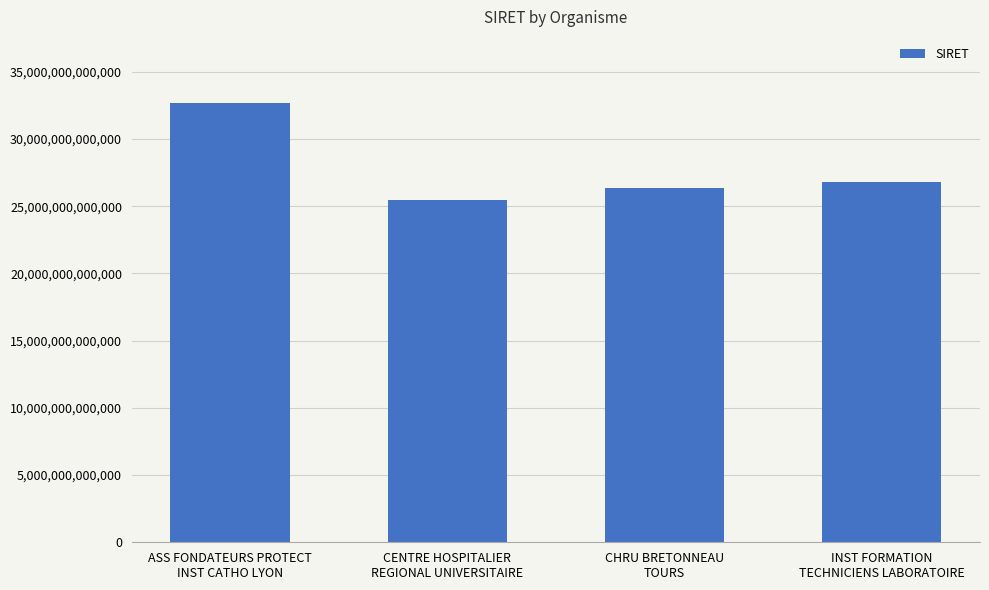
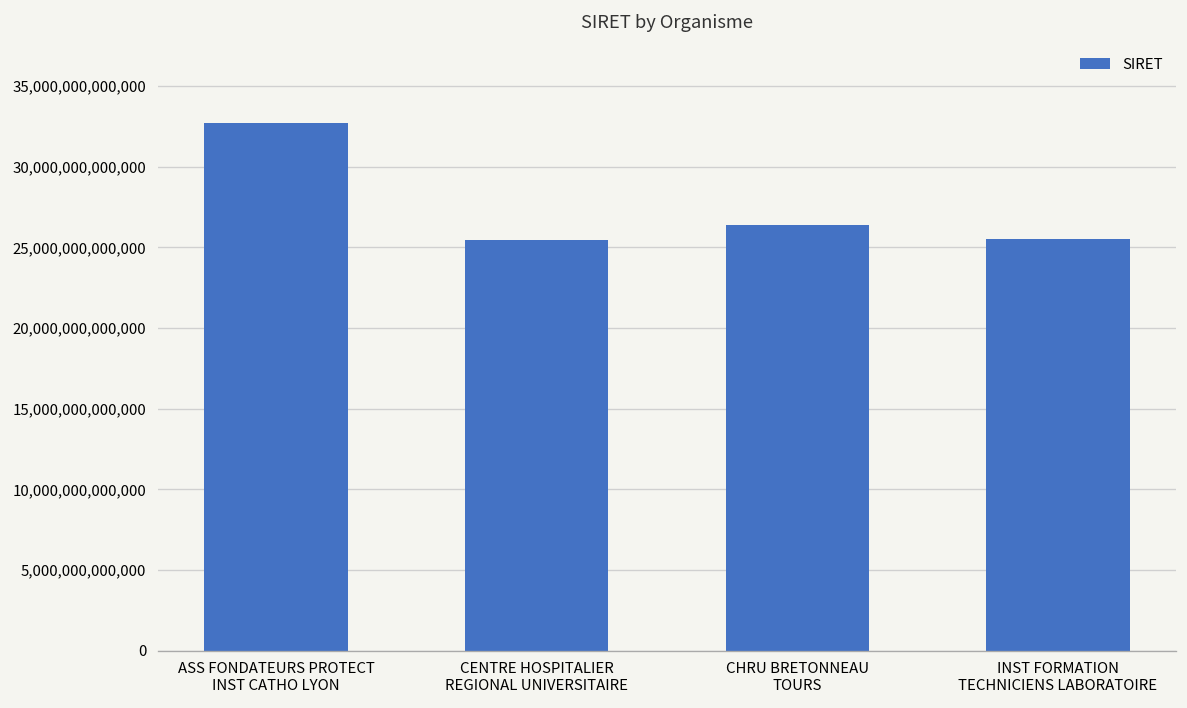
INST FORMATION TECHNICIENS LABORATOIRE: 26,800,000,000,000 -> 25,500,000,000,000
